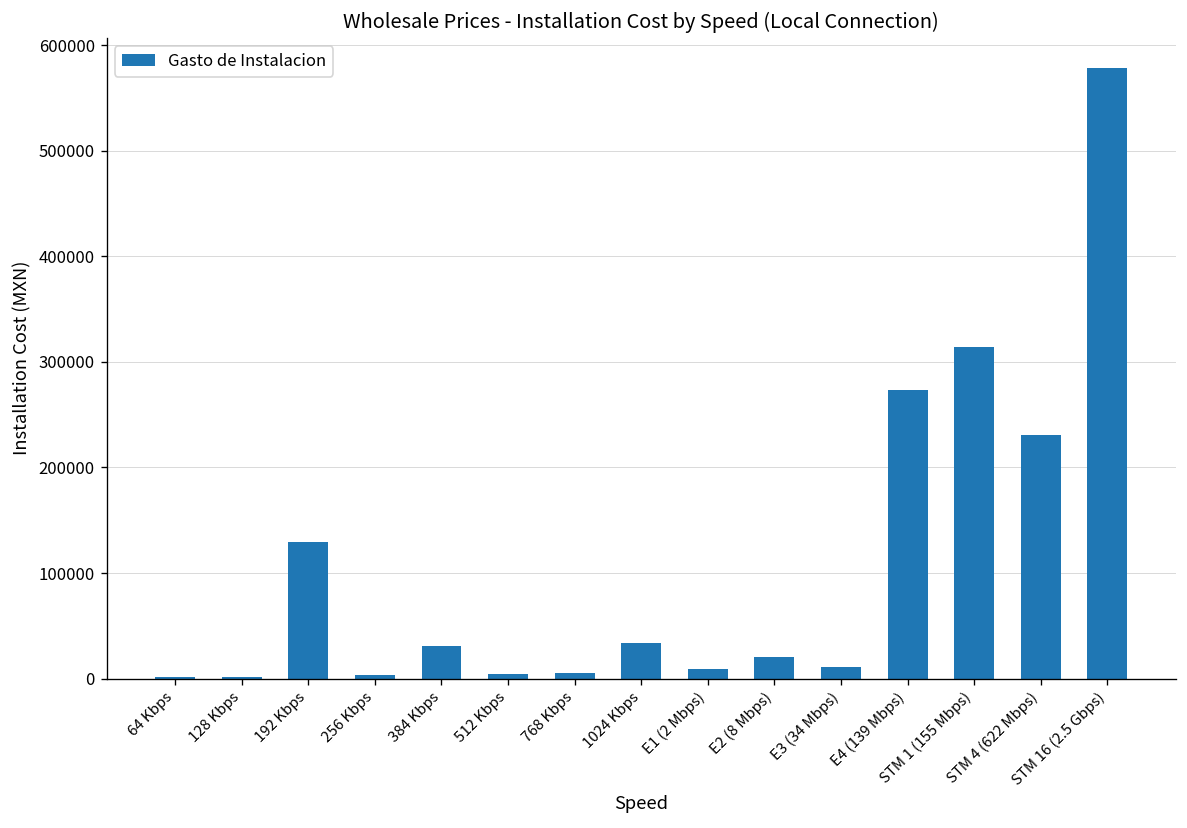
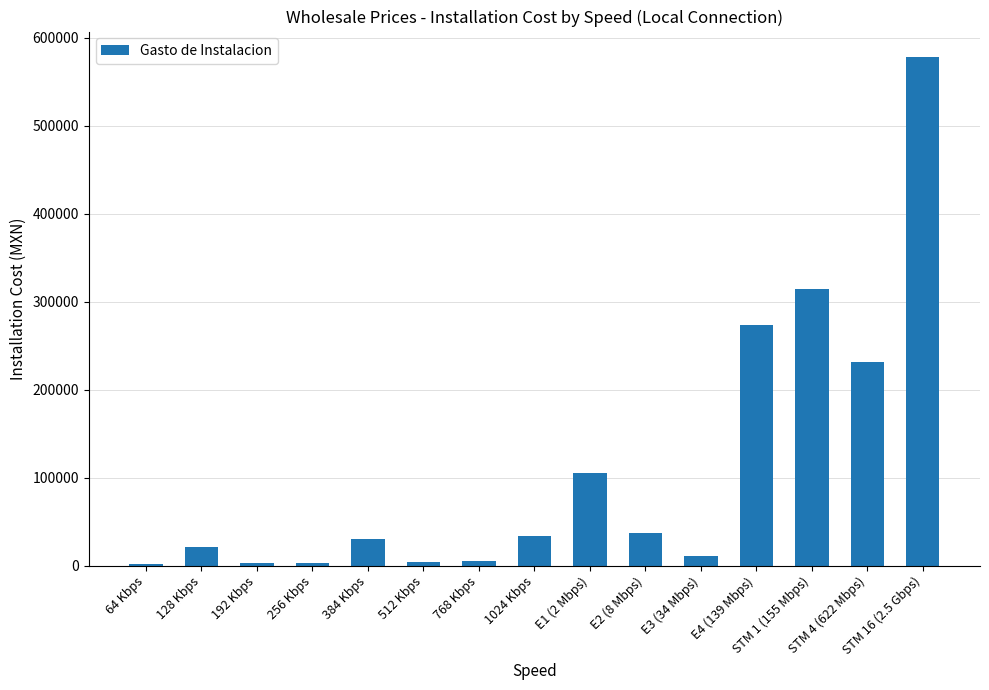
128 Kbps: 0 -> 20000
192 Kbps: 130000 -> 0
E1 (2 Mbps): 10000 -> 110000
E2 (8 Mbps): 20000 -> 40000
